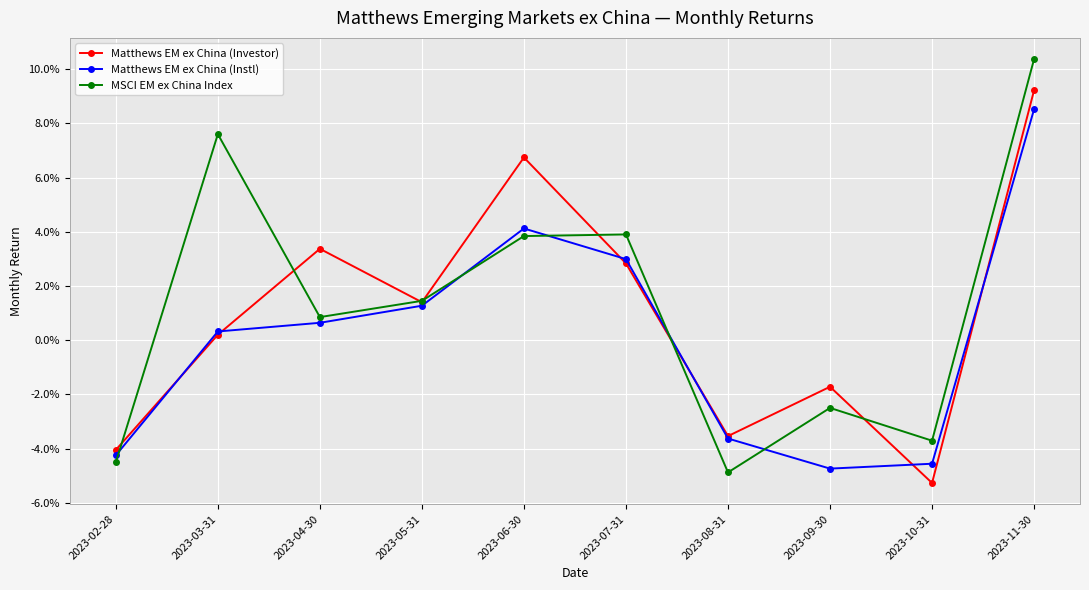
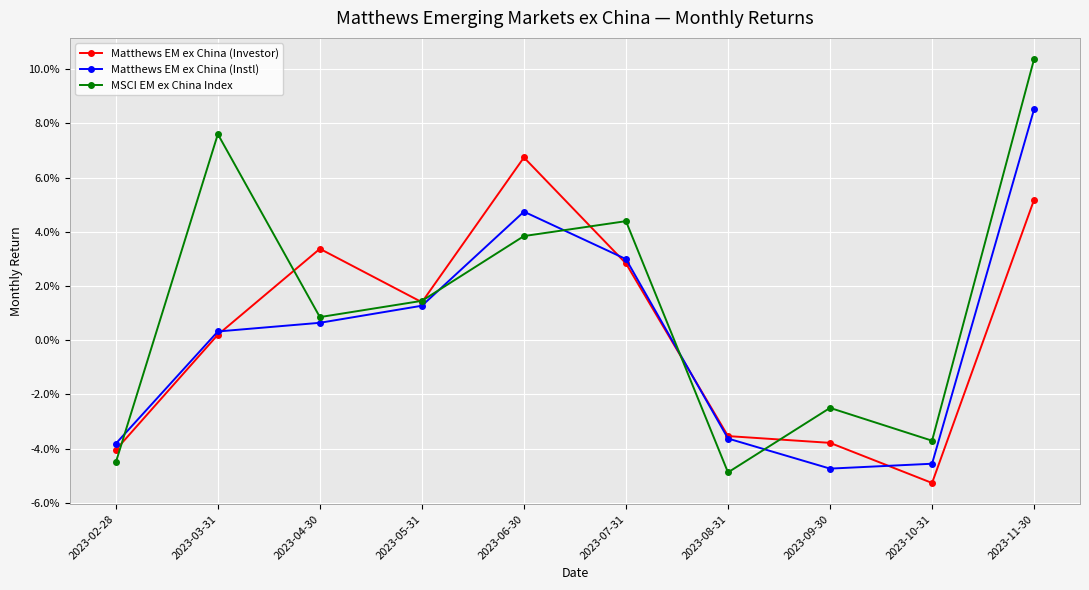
Matthews EM ex China (Instl), 2023-02-28: -4.3% -> -3.8%
Matthews EM ex China (Instl), 2023-06-30: 4.1% -> 4.7%
MSCI EM ex China Index, 2023-07-31: 3.9% -> 4.4%
Matthews EM ex China (Investor), 2023-09-30: -1.7% -> -3.8%
Matthews EM ex China (Investor), 2023-11-30: 9.2% -> 5.2%
